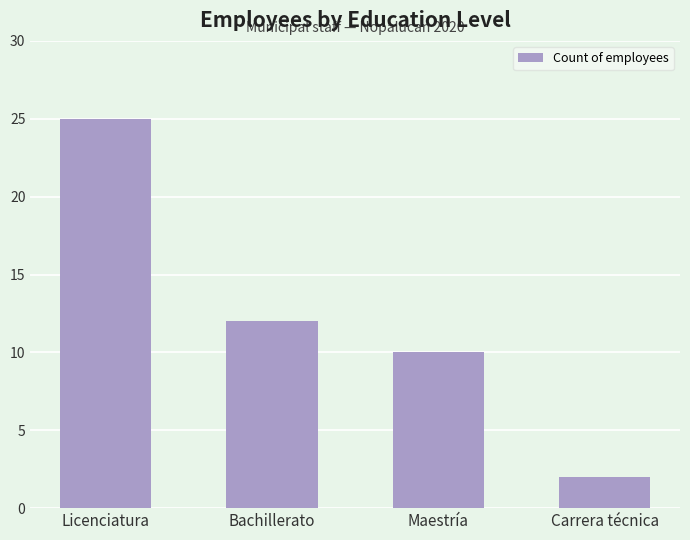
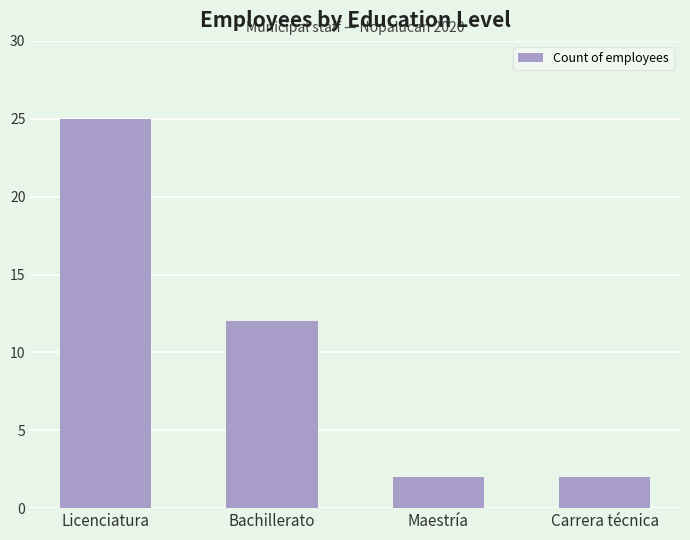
Maestría: 10 -> 2
